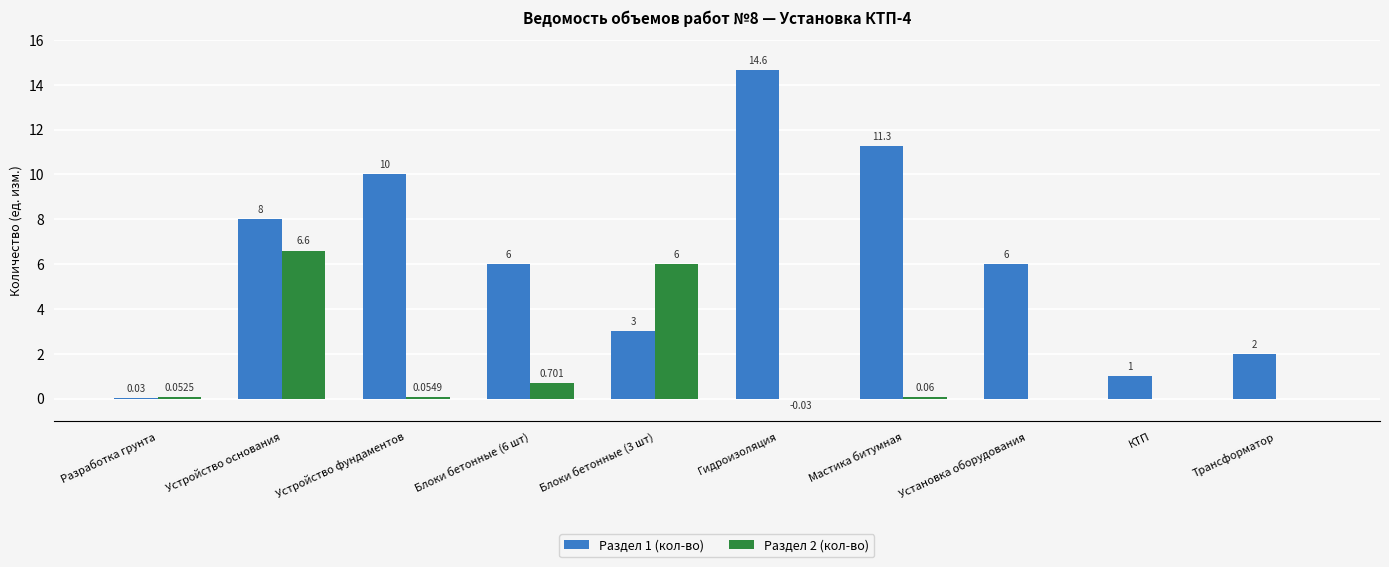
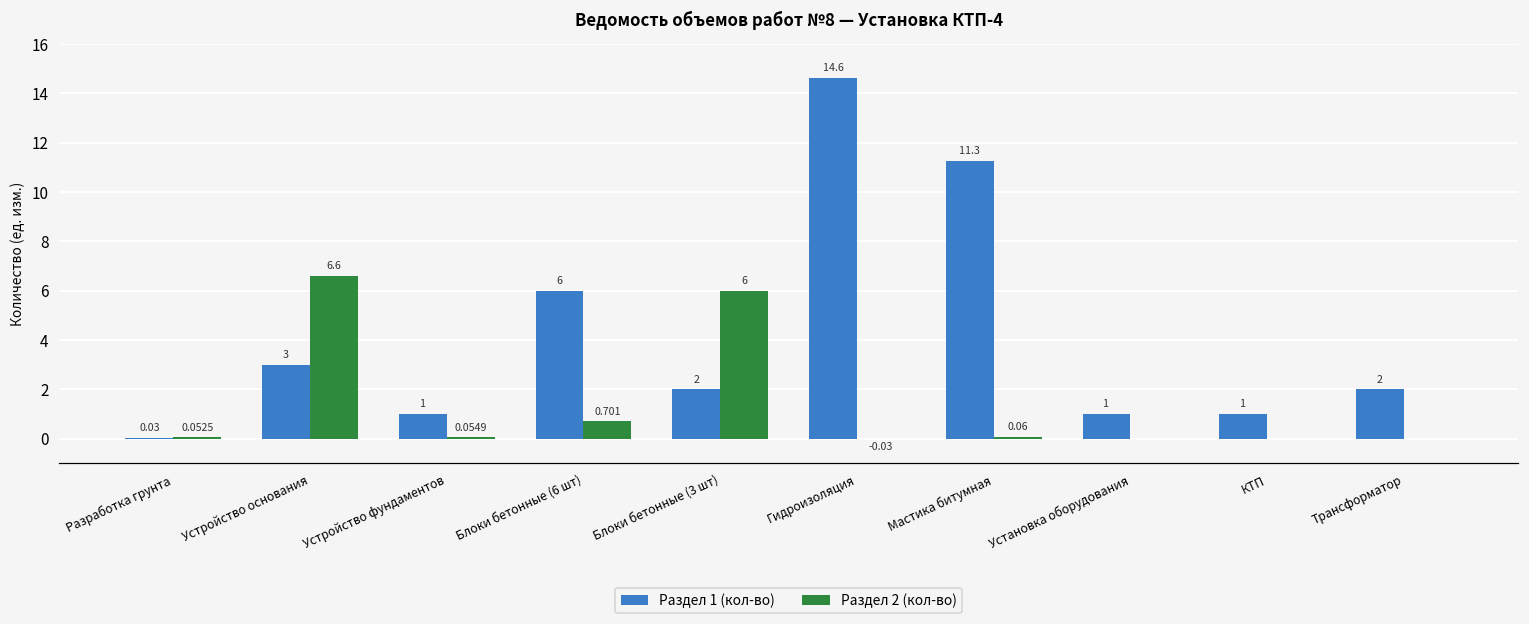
Раздел 1 (кол-во), Устройство основания: 8 -> 3
Раздел 1 (кол-во), Устройство фундаментов: 10 -> 1
Раздел 1 (кол-во), Блоки бетонные (3 шт): 3 -> 2
Раздел 1 (кол-во), Установка оборудования: 6 -> 1
